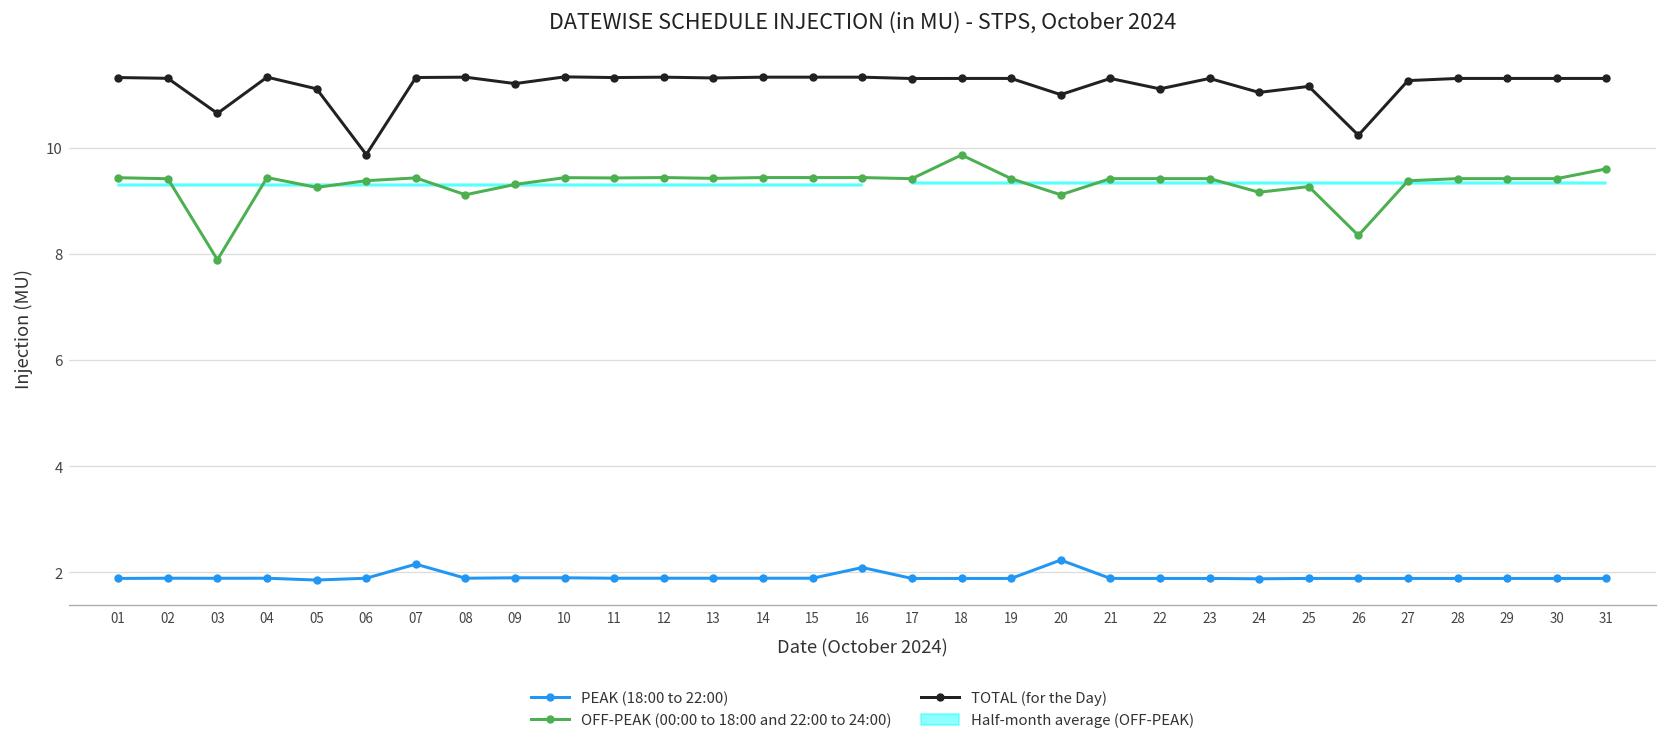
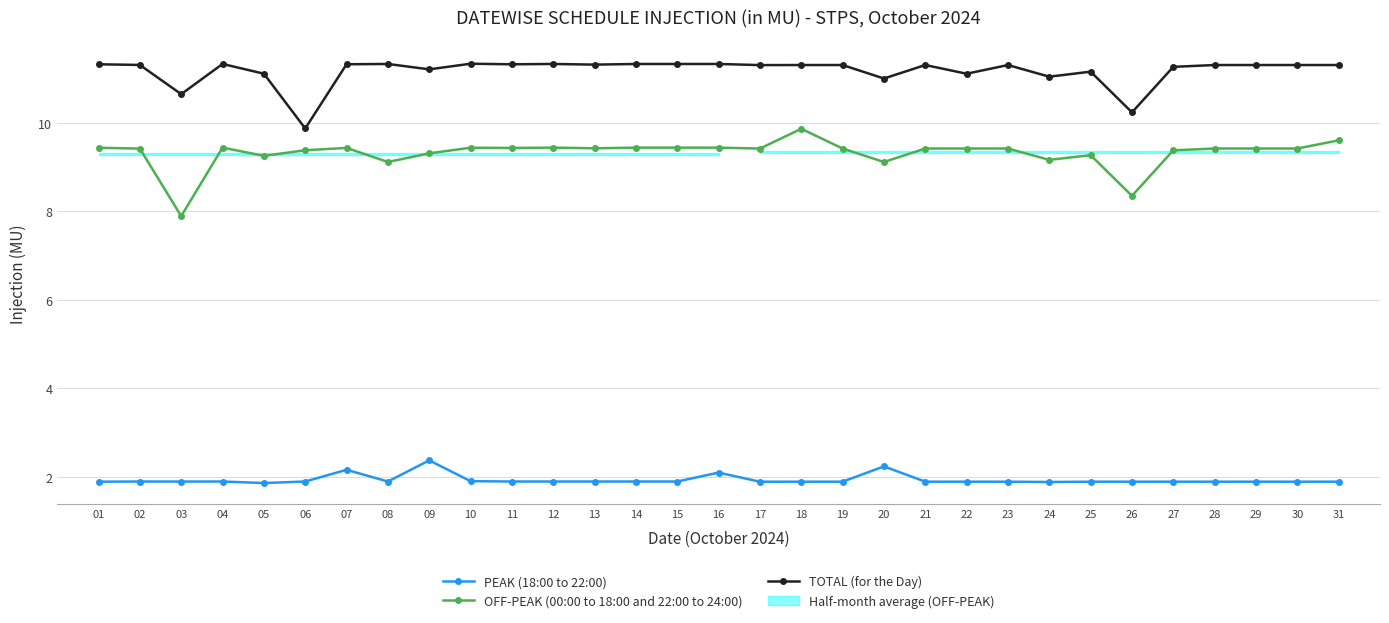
PEAK (18:00 to 22:00), 09: 1.9 -> 2.4
